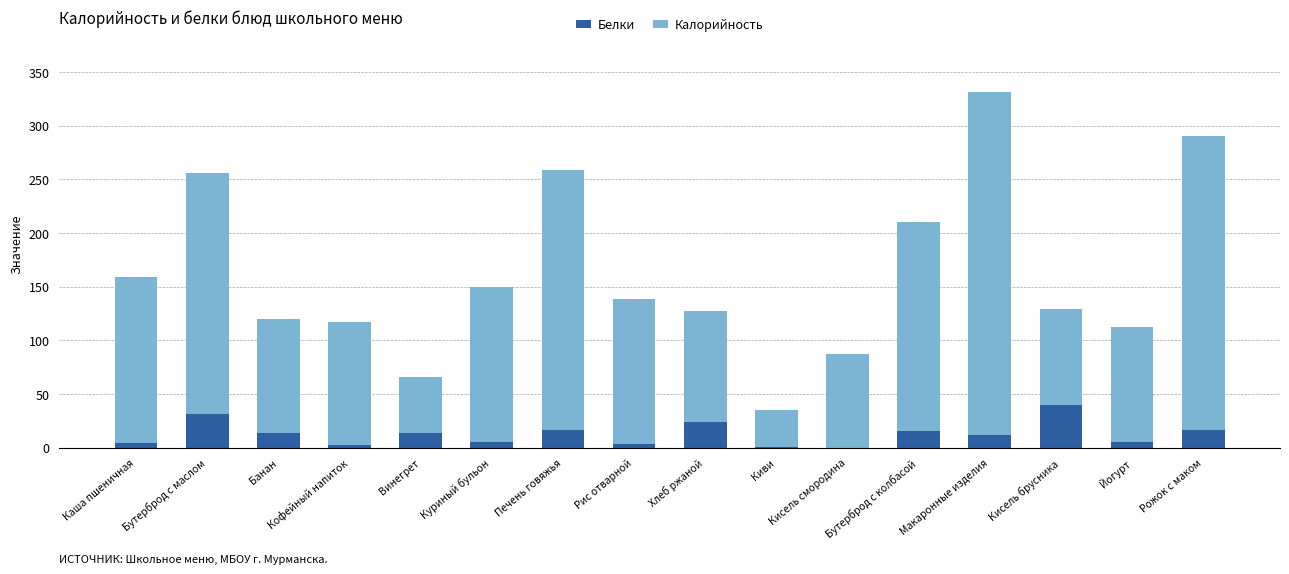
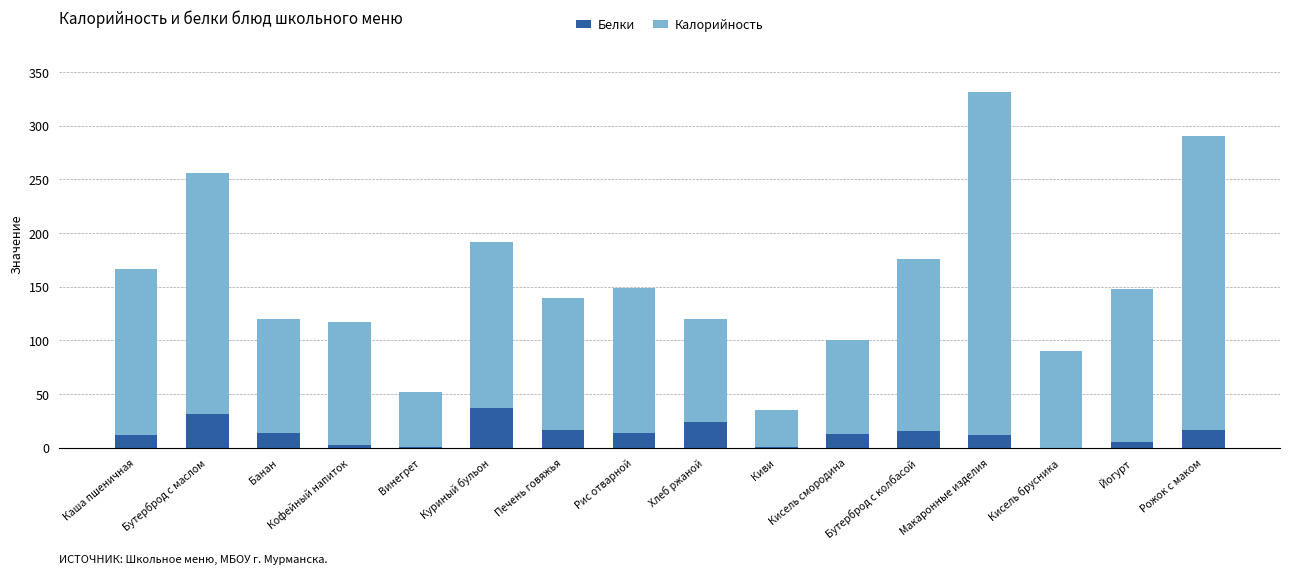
Белки, Каша пшеничная: 4 -> 12
Белки, Винегрет: 14 -> 1
Белки, Куриный бульон: 5 -> 37
Калорийность, Куриный бульон: 145 -> 155
Калорийность, Печень говяжья: 242 -> 123
Белки, Рис отварной: 4 -> 14
Калорийность, Хлеб ржаной: 104 -> 96
Белки, Кисель смородина: 0 -> 13
Калорийность, Бутерброд с колбасой: 195 -> 160
Белки, Кисель брусника: 39 -> 0
Калорийность, Йогурт: 107 -> 142
